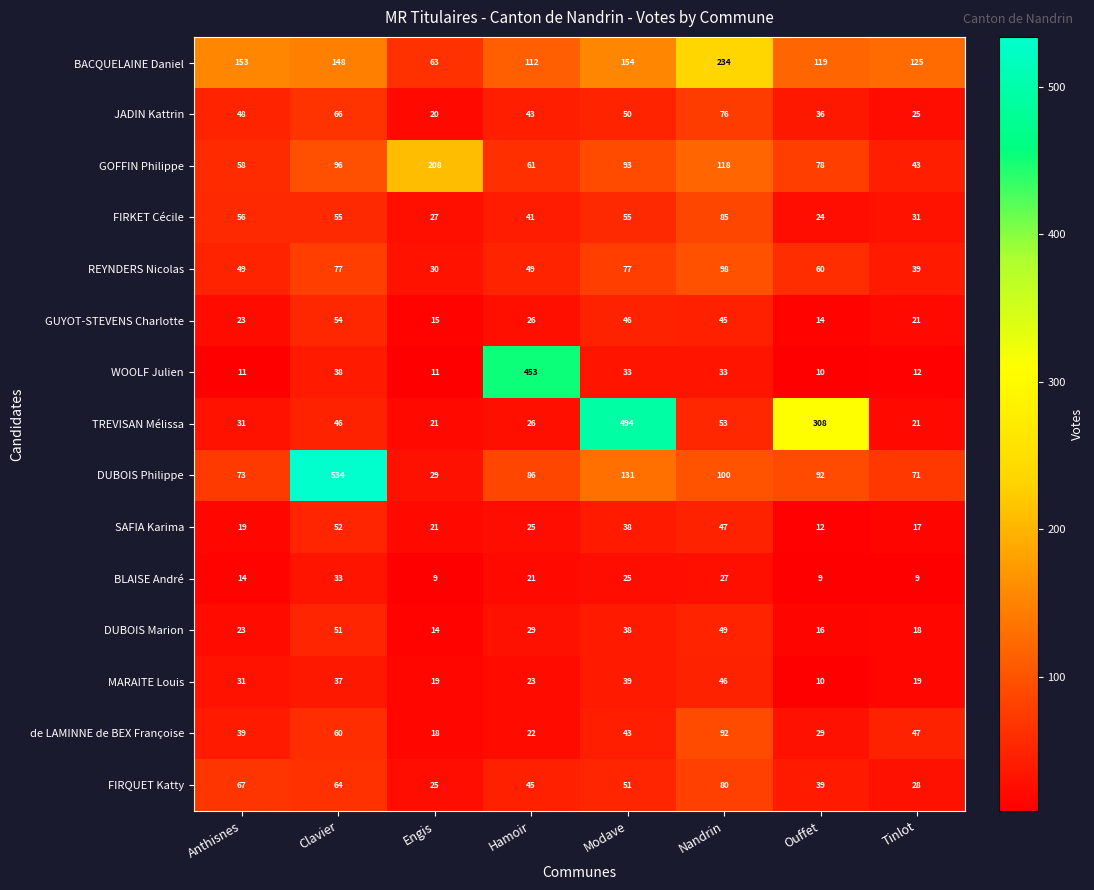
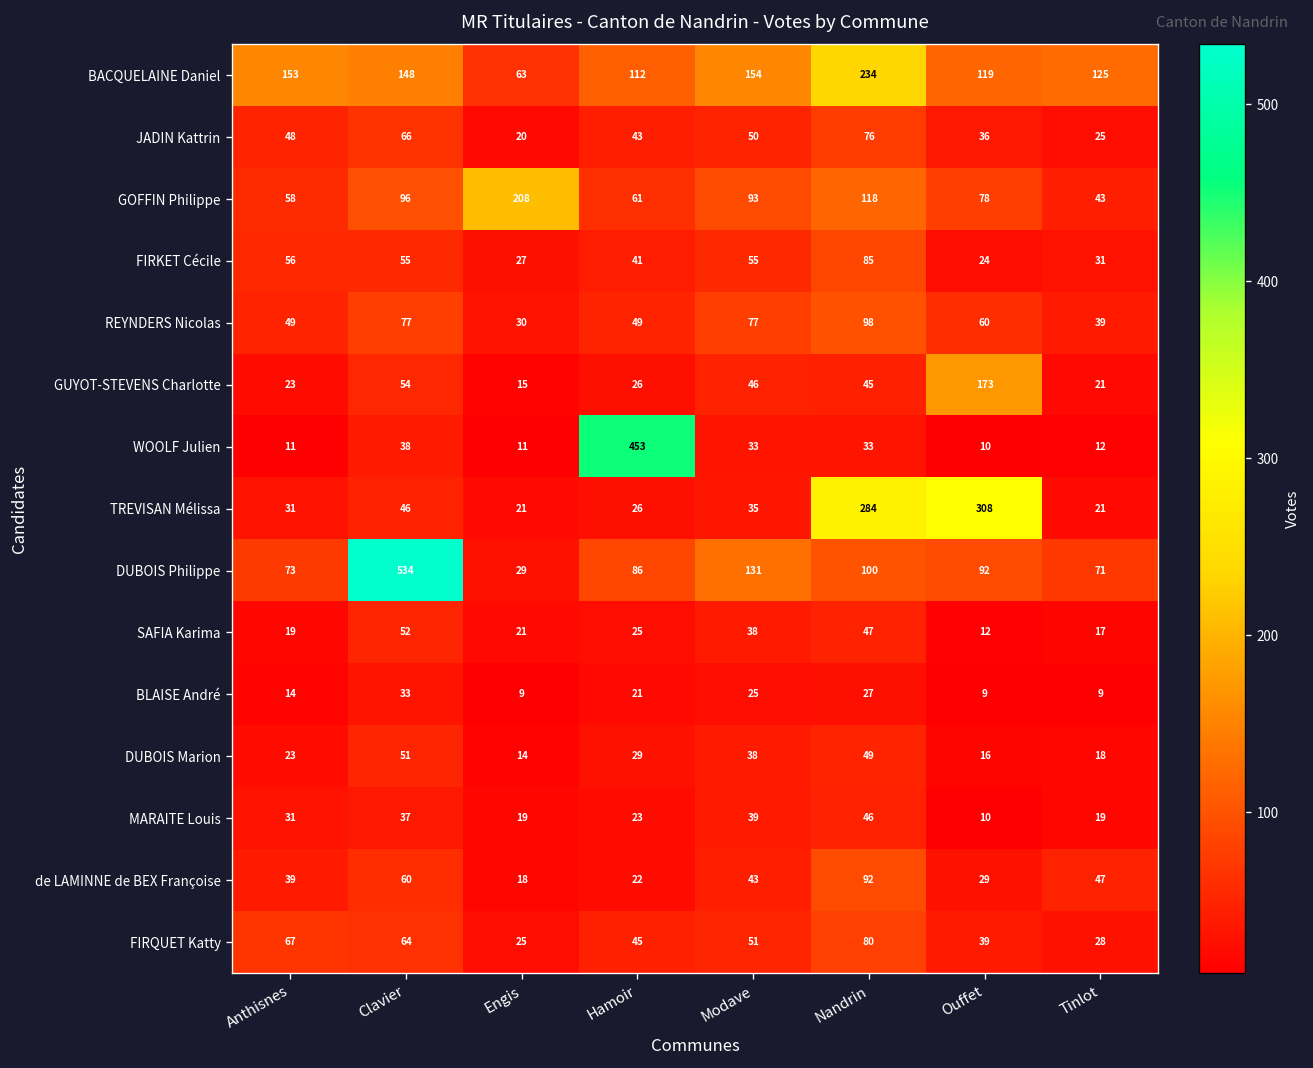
GUYOT-STEVENS Charlotte, Ouffet: 14 -> 173
TREVISAN Mélissa, Modave: 494 -> 35
TREVISAN Mélissa, Nandrin: 53 -> 284
